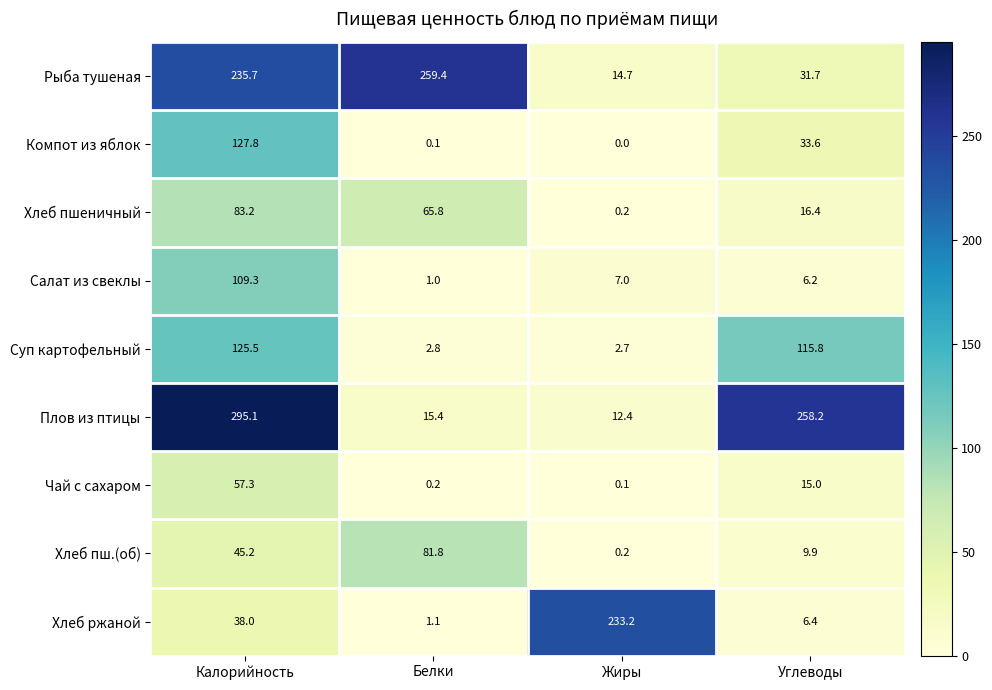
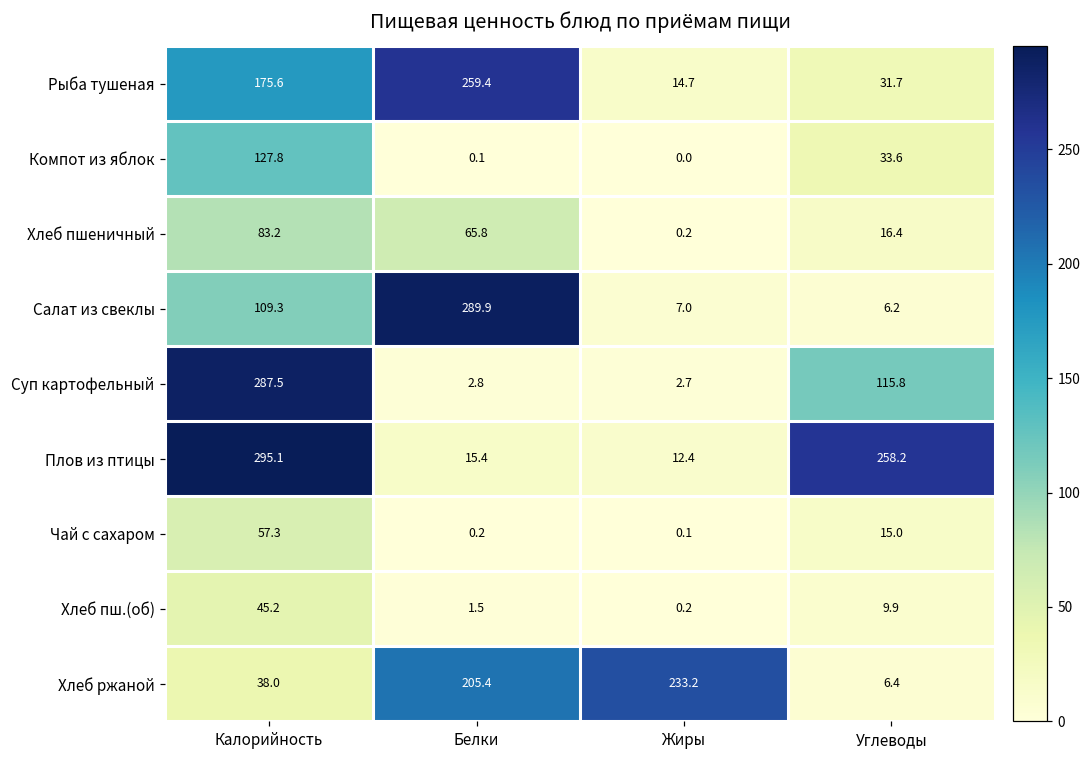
Рыба тушеная, Калорийность: 235.7 -> 175.6
Салат из свеклы, Белки: 1.0 -> 289.9
Суп картофельный, Калорийность: 125.5 -> 287.5
Хлеб пш.(об), Белки: 81.8 -> 1.5
Хлеб ржаной, Белки: 1.1 -> 205.4
